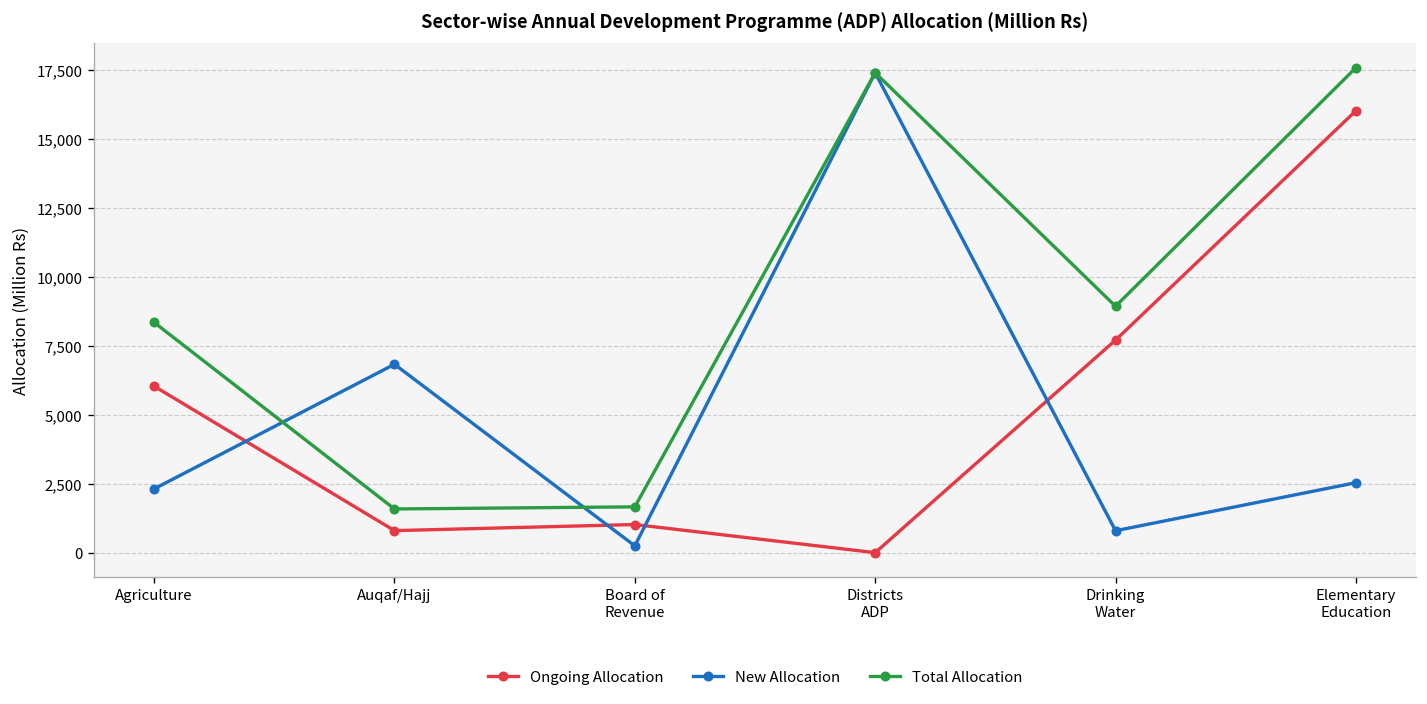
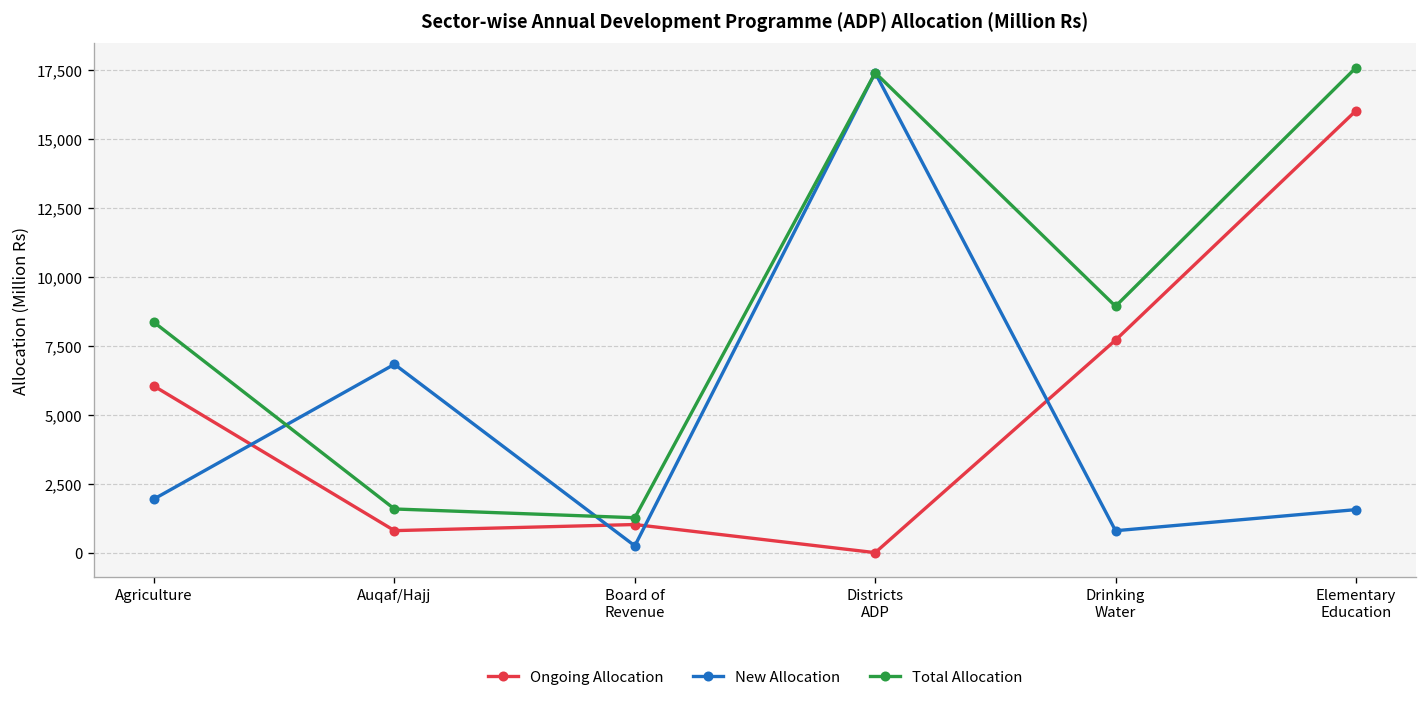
New Allocation, Agriculture: 2,300 -> 1,900
Total Allocation, Board of Revenue: 1,700 -> 1,300
New Allocation, Elementary Education: 2,500 -> 1,600
